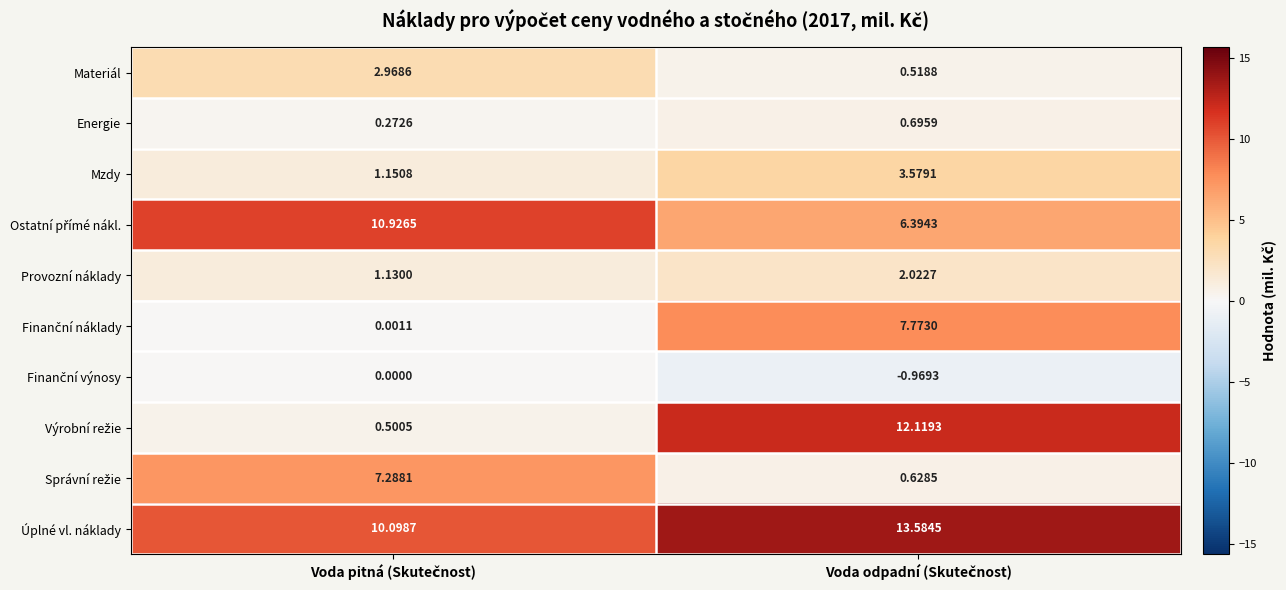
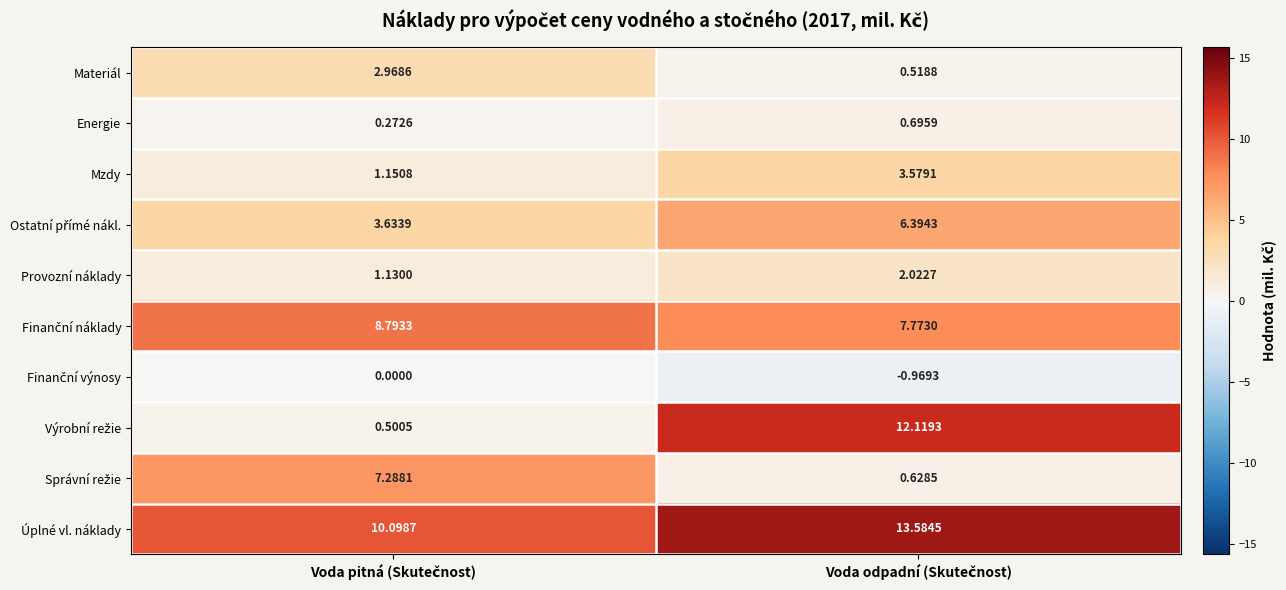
Ostatní přímé nákl., Voda pitná (Skutečnost): 10.9265 -> 3.6339
Finanční náklady, Voda pitná (Skutečnost): 0.0011 -> 8.7933
